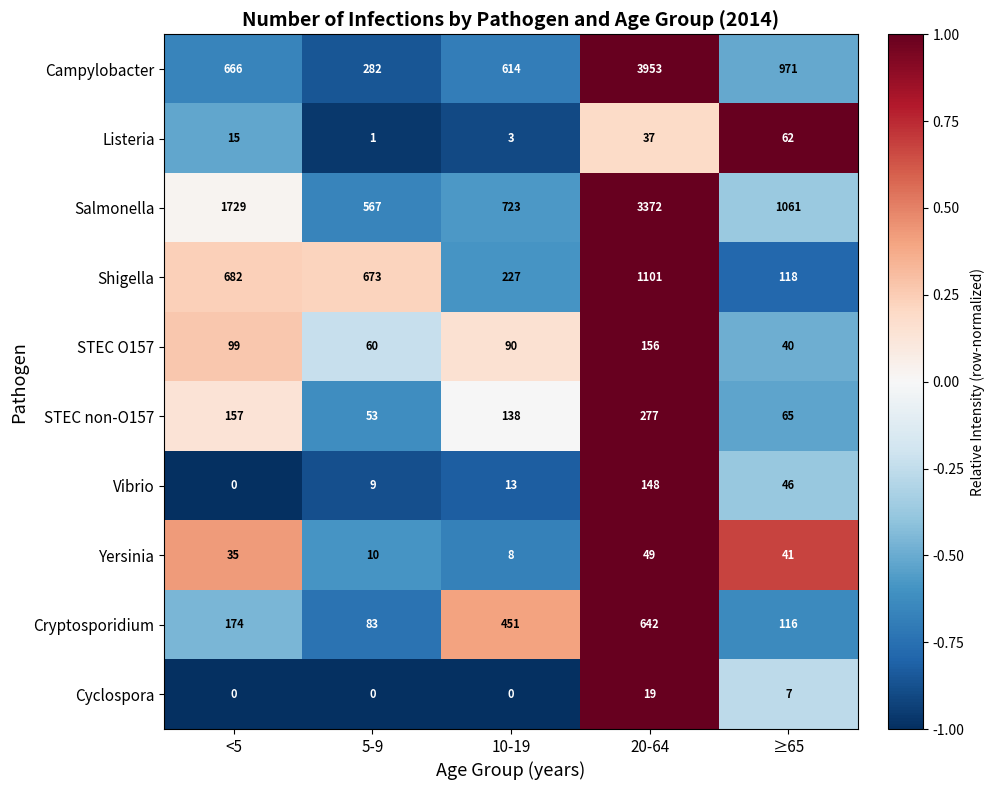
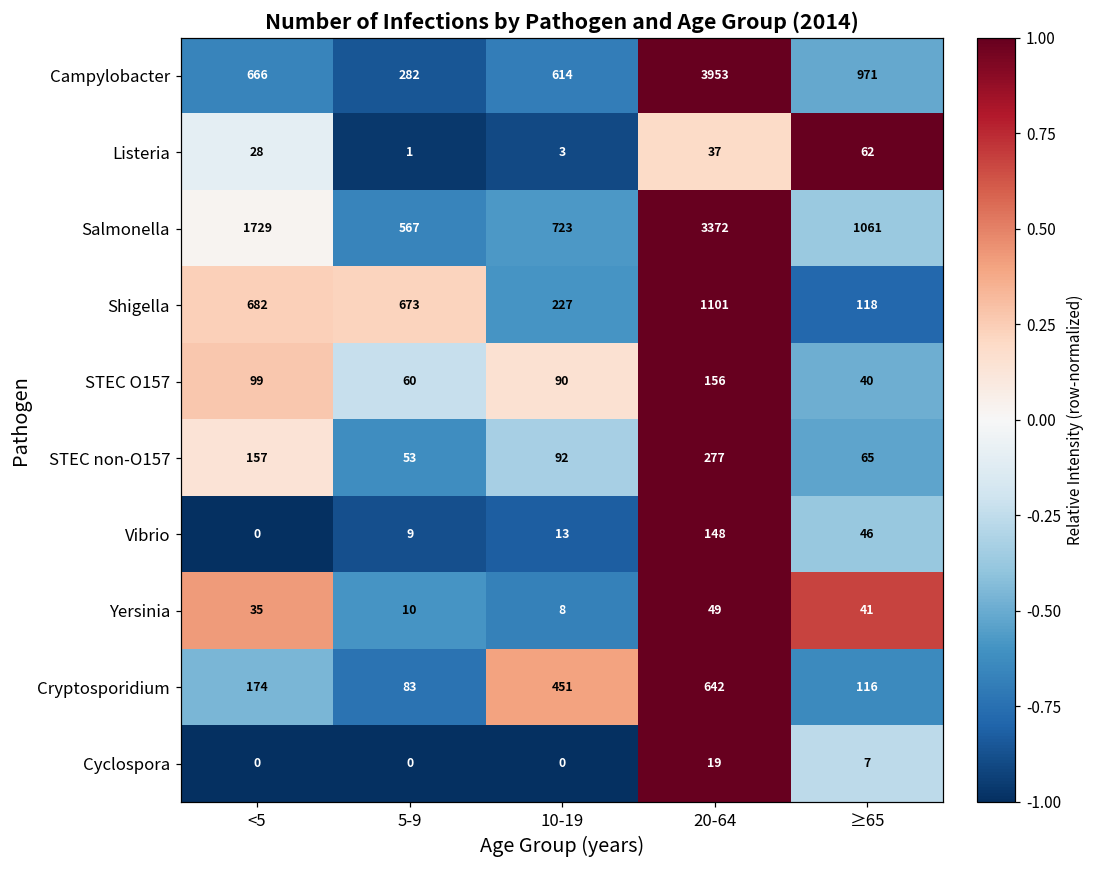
Listeria, <5: 15 -> 28
STEC non-O157, 10-19: 138 -> 92
